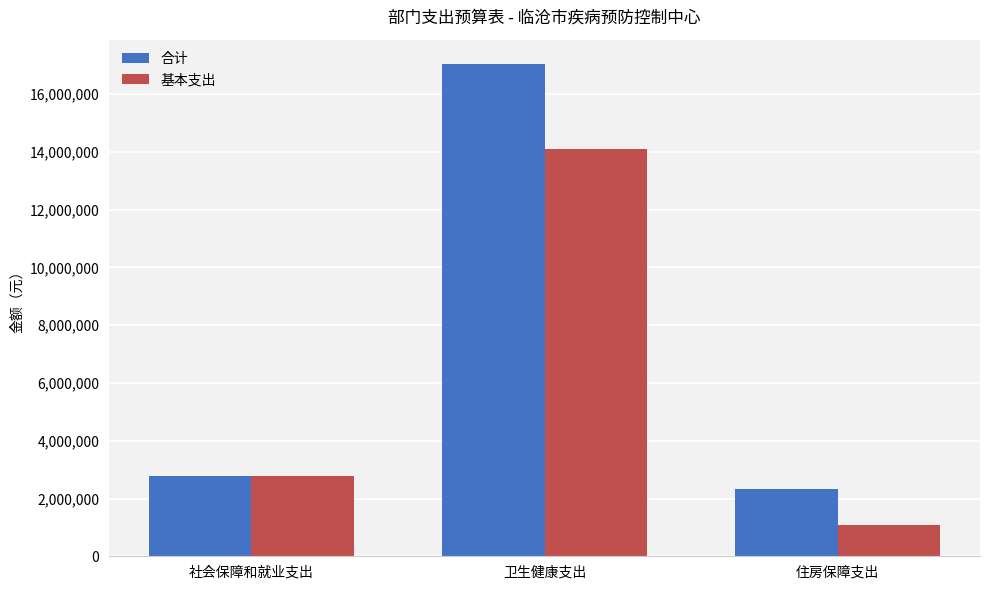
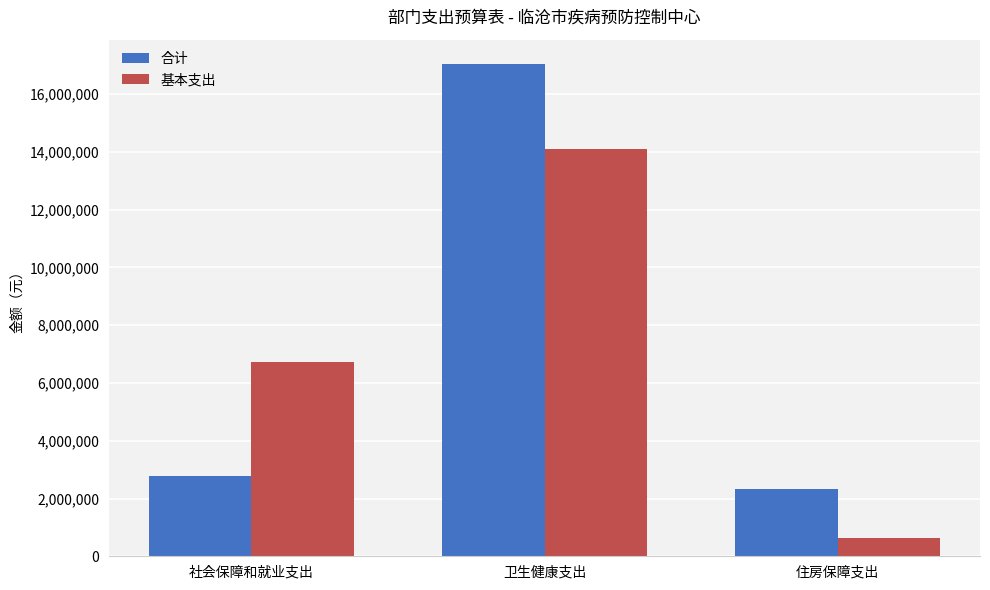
基本支出, 社会保障和就业支出: 2,800,000 -> 6,700,000
基本支出, 住房保障支出: 1,100,000 -> 600,000
